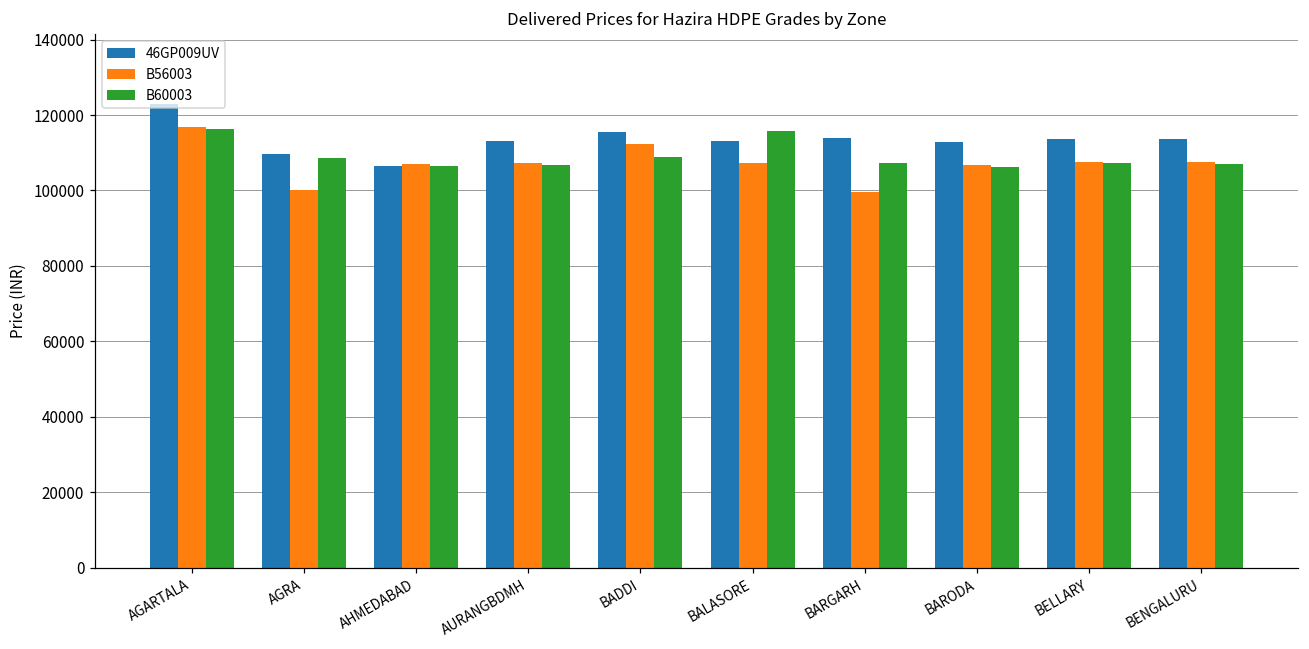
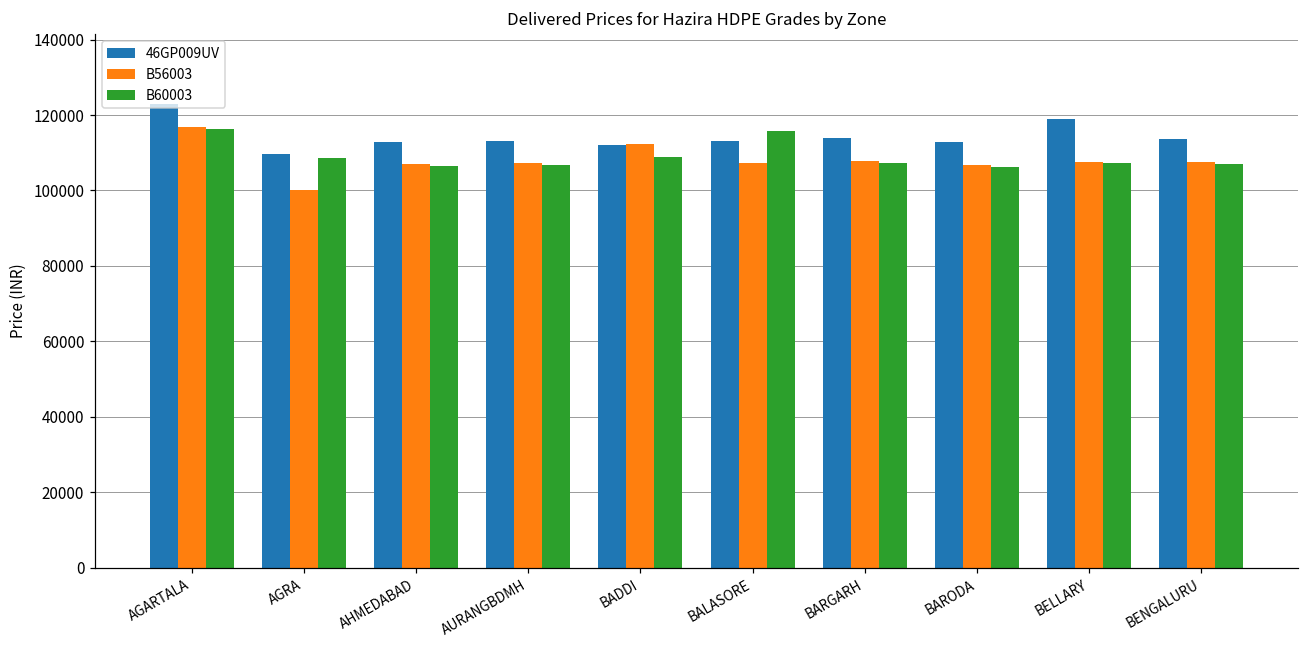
46GP009UV, AHMEDABAD: 107000 -> 113000
46GP009UV, BADDI: 115000 -> 112000
B56003, BARGARH: 100000 -> 108000
46GP009UV, BELLARY: 114000 -> 119000
